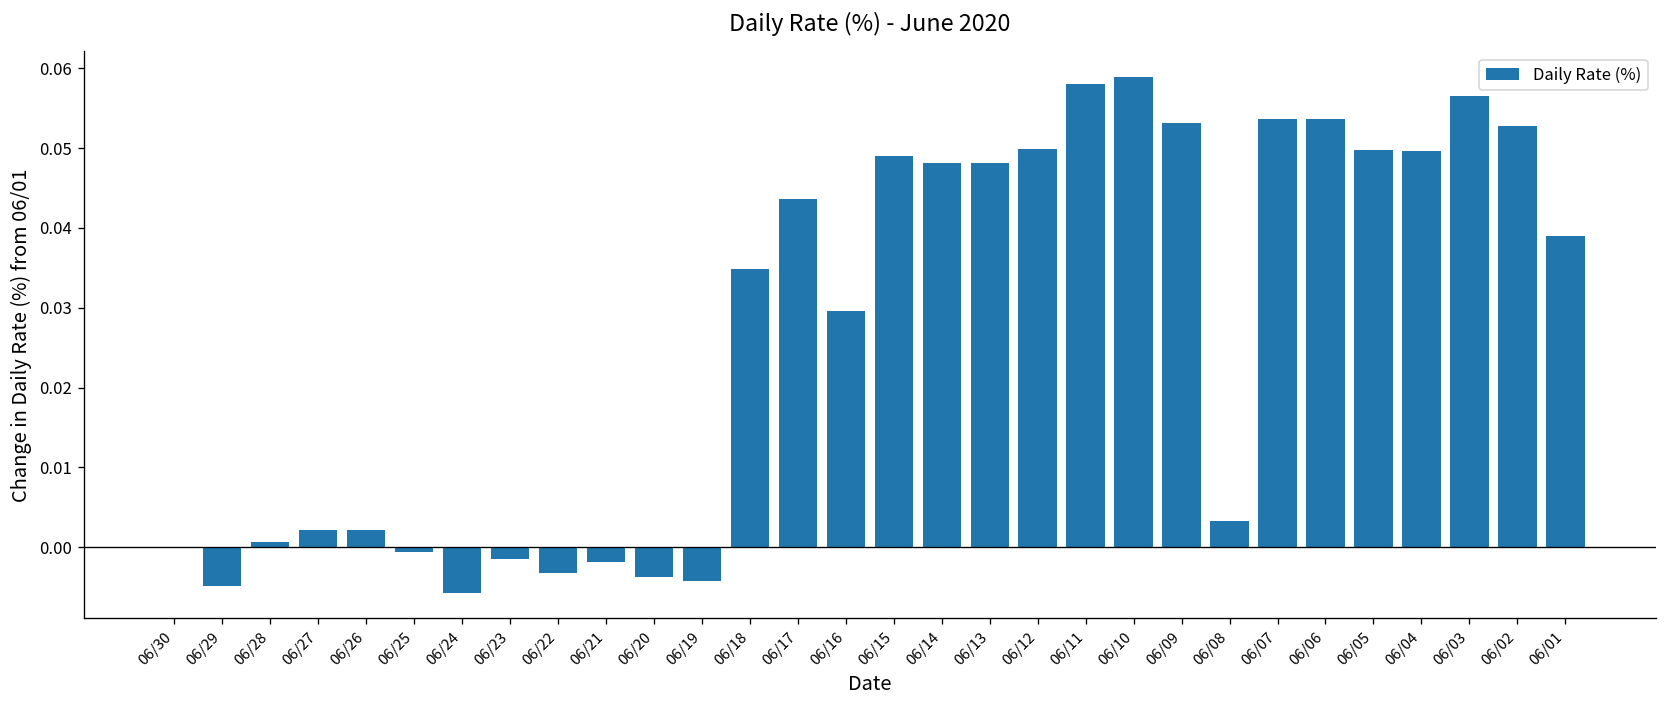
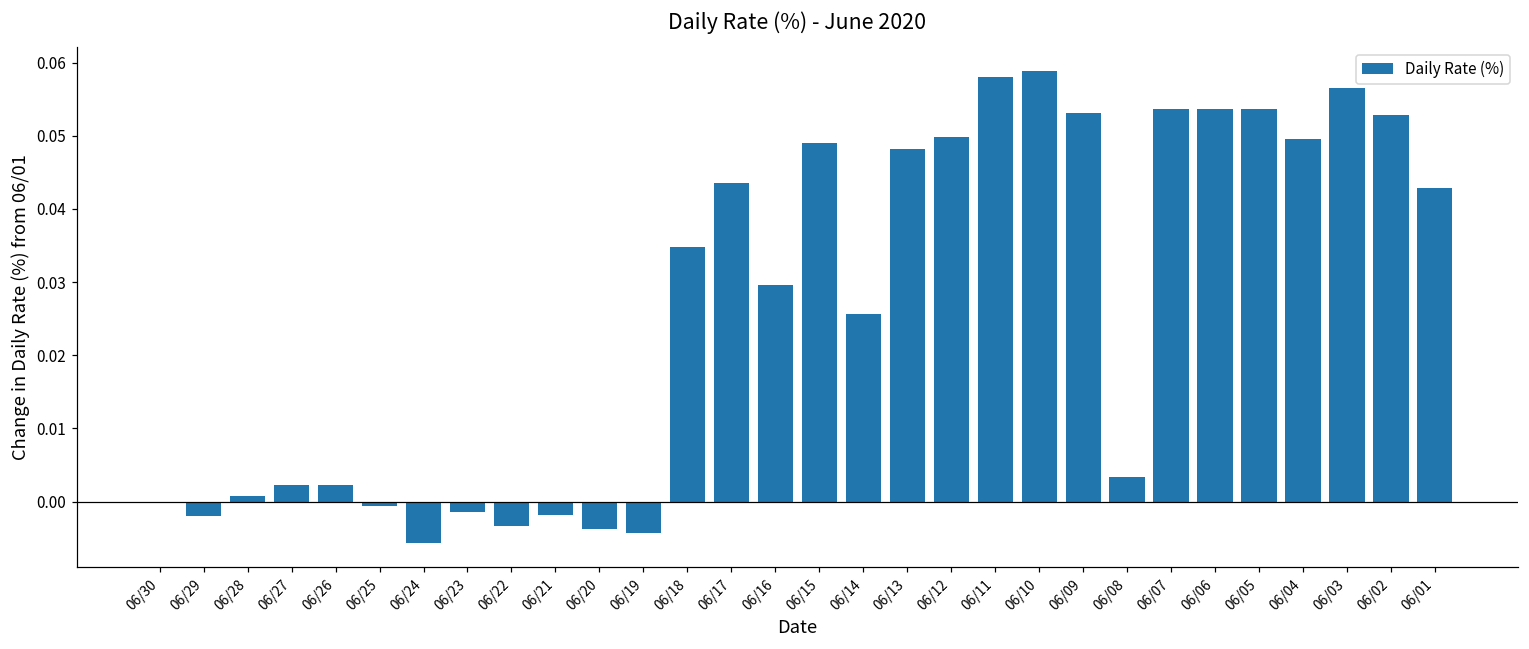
06/29: -0.005 -> -0.002
06/14: 0.048 -> 0.026
06/05: 0.050 -> 0.054
06/01: 0.039 -> 0.043
